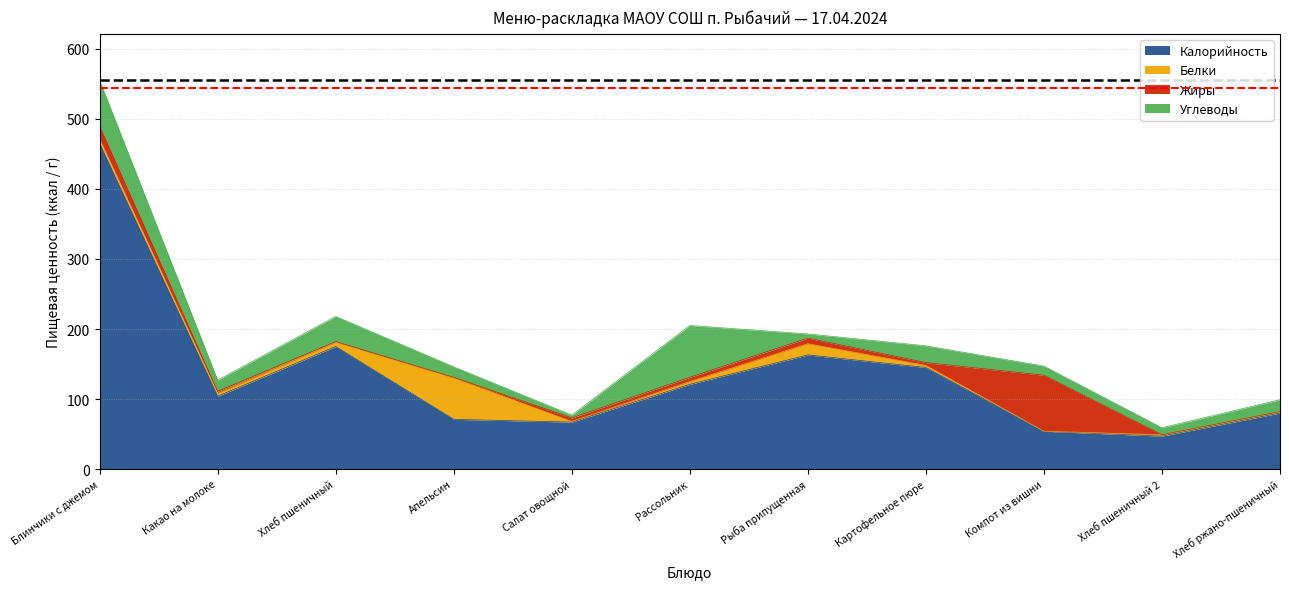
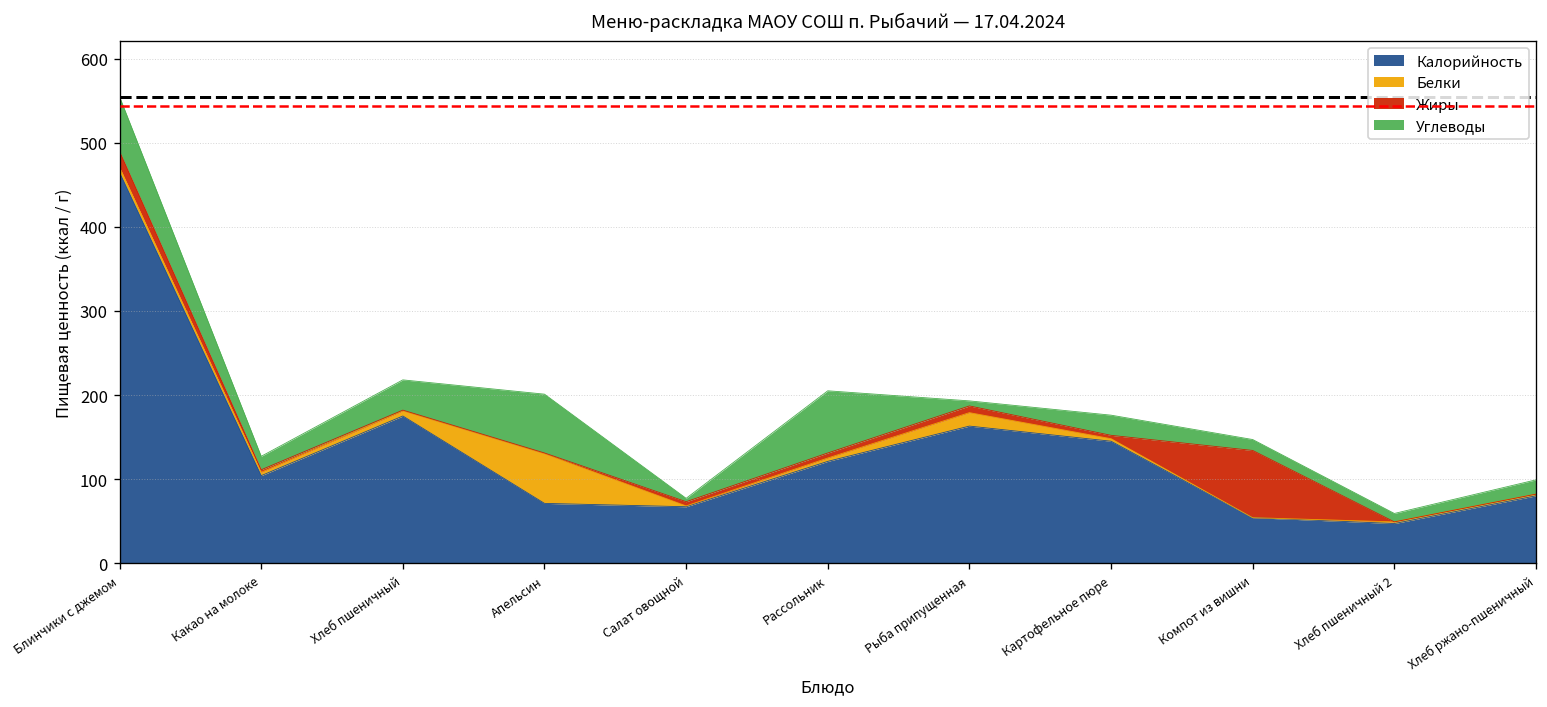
Углеводы, Апельсин: 20 -> 70
